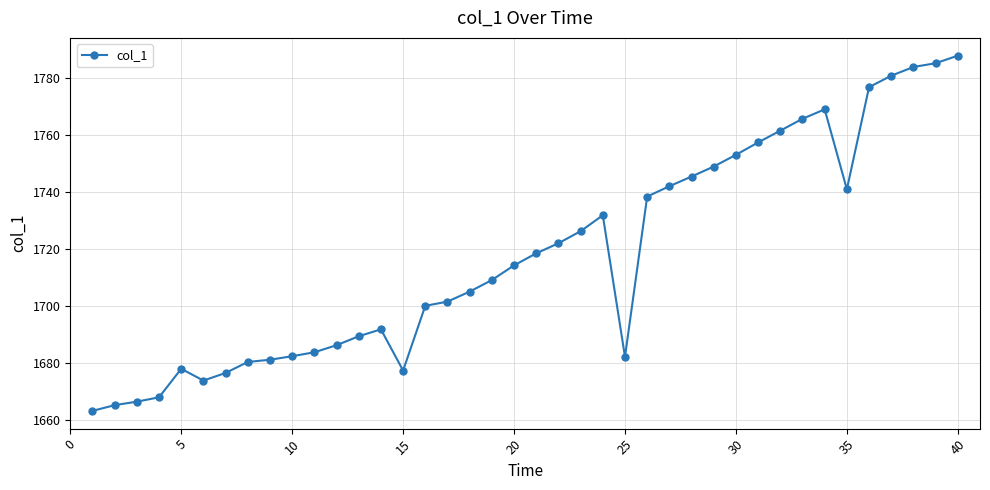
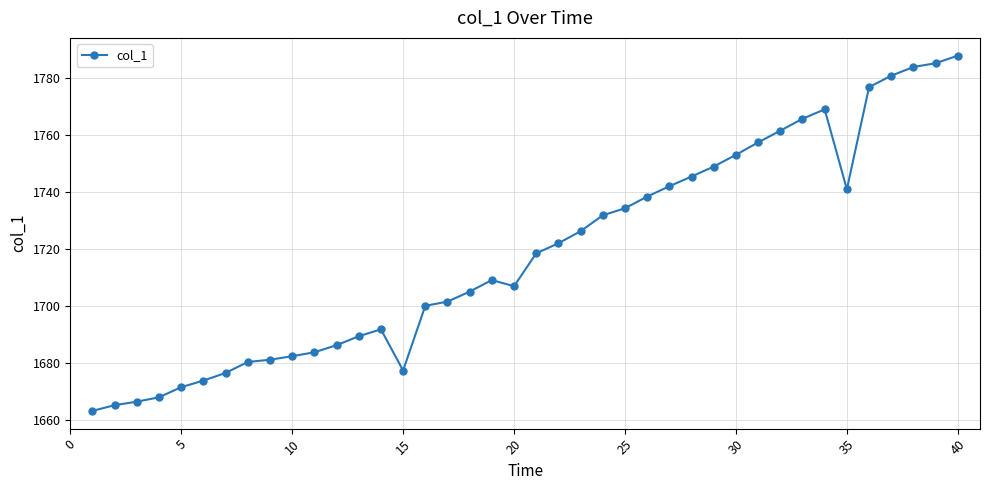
5: 1678 -> 1672
20: 1714 -> 1707
25: 1682 -> 1734
